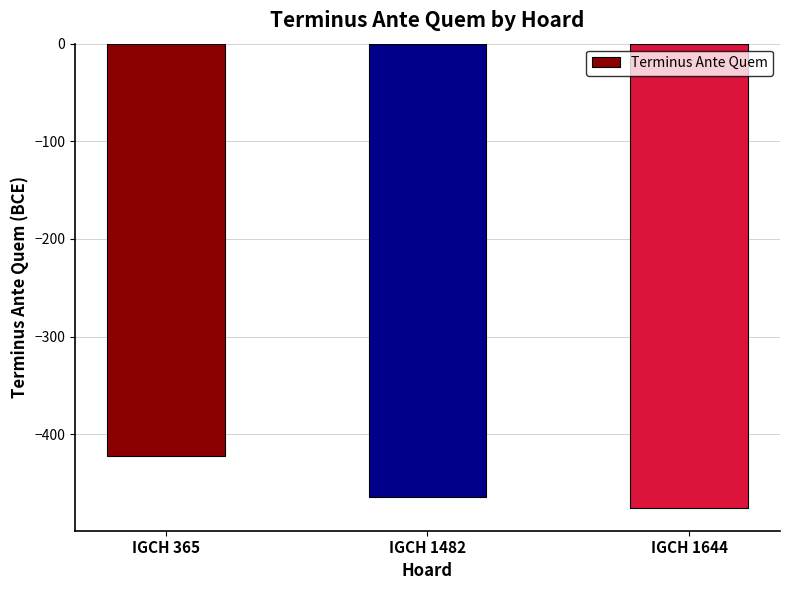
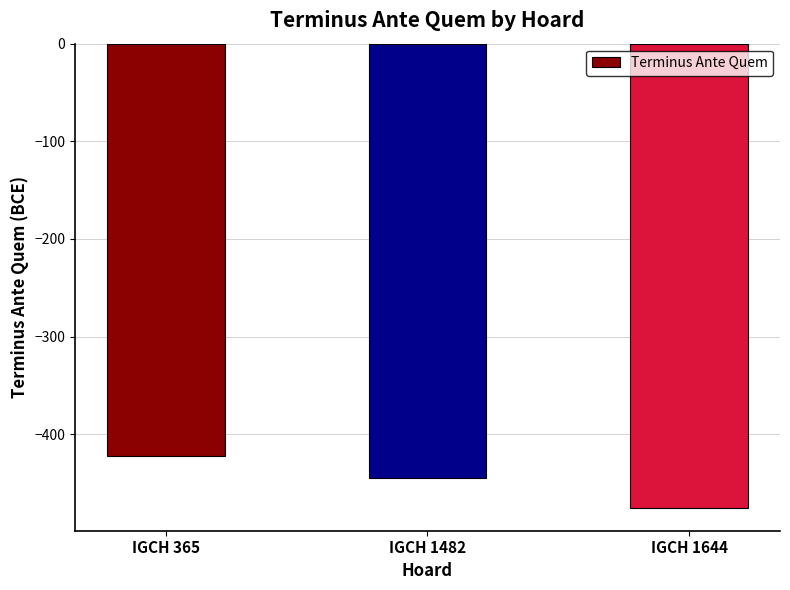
IGCH 1482: -460 -> -450
